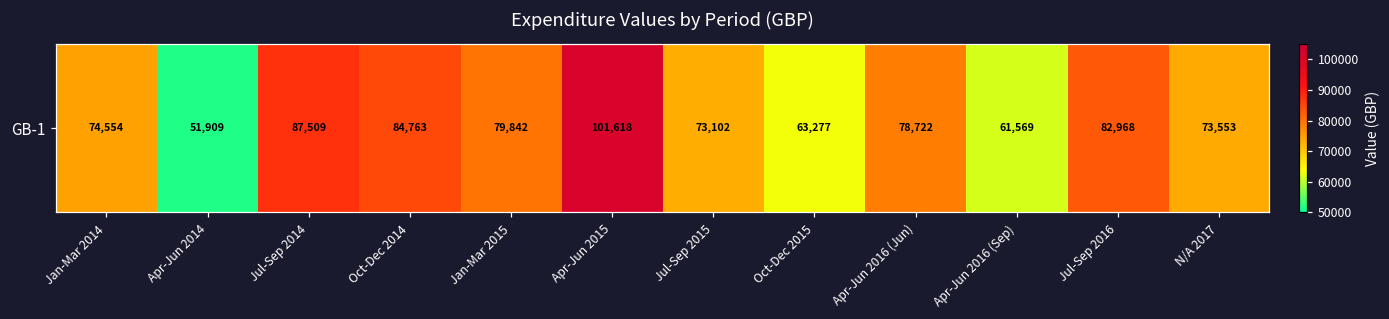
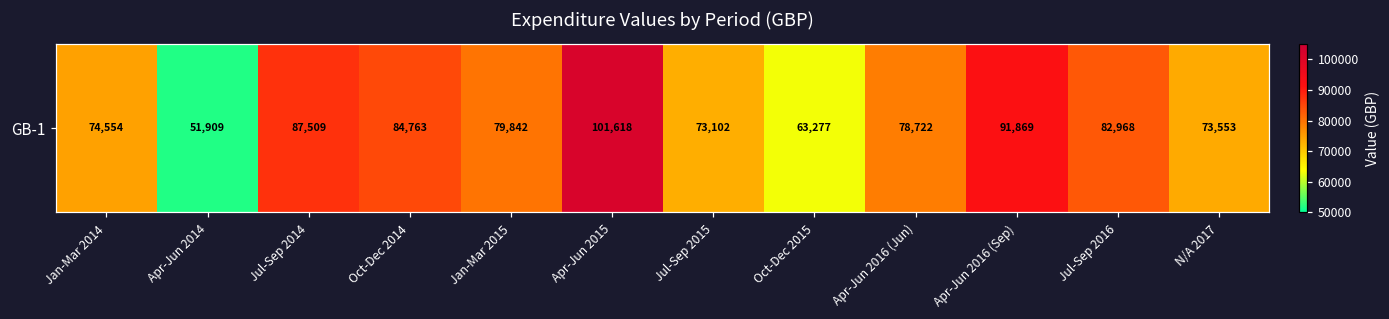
GB-1, Apr-Jun 2016 (Sep): 61,569 -> 91,869
